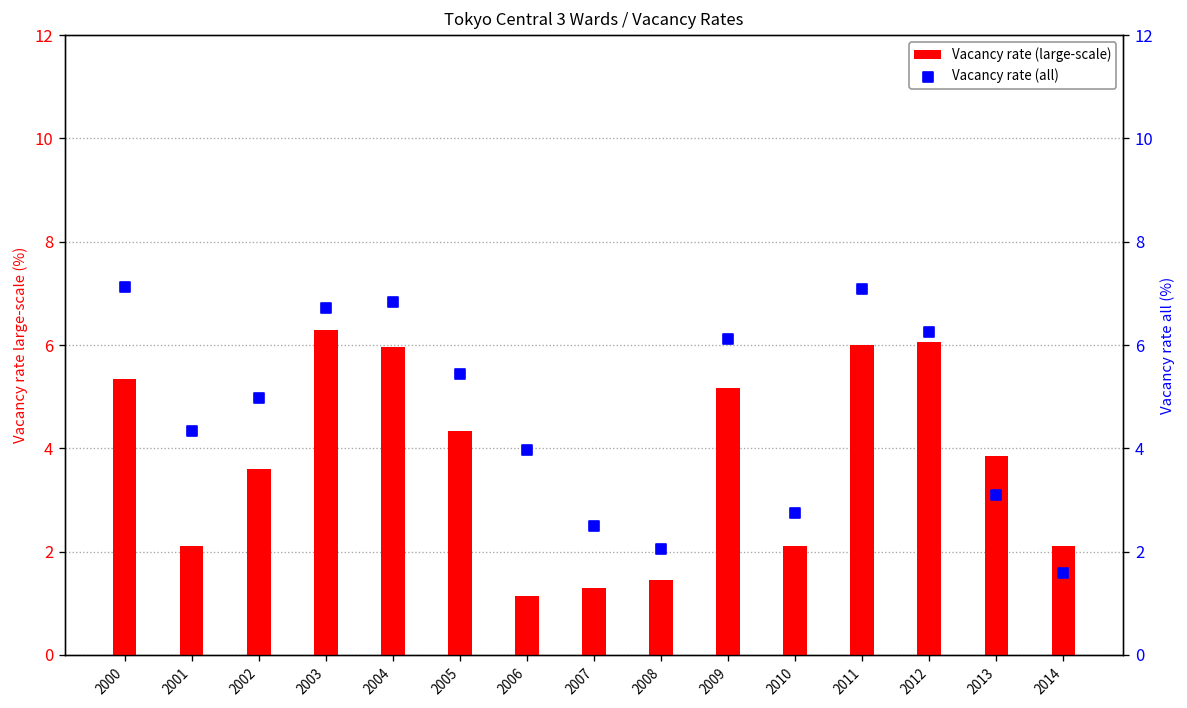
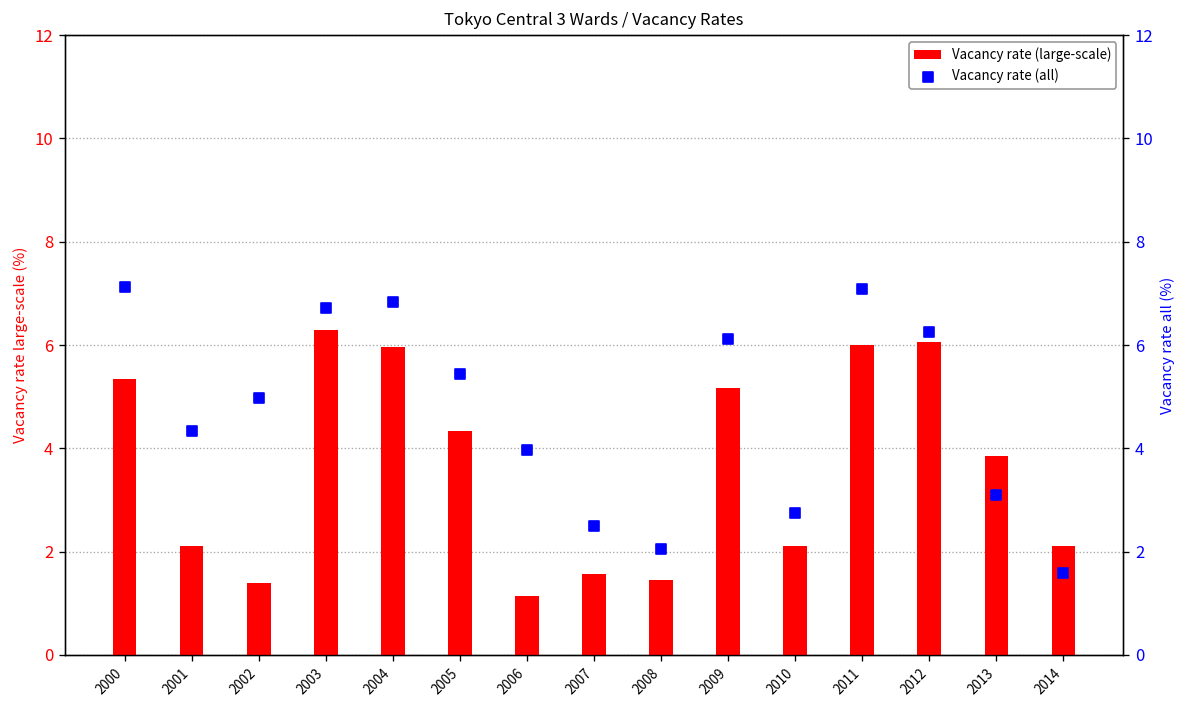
Vacancy rate (large-scale), 2002: 3.6 -> 1.4
Vacancy rate (large-scale), 2007: 1.3 -> 1.6
